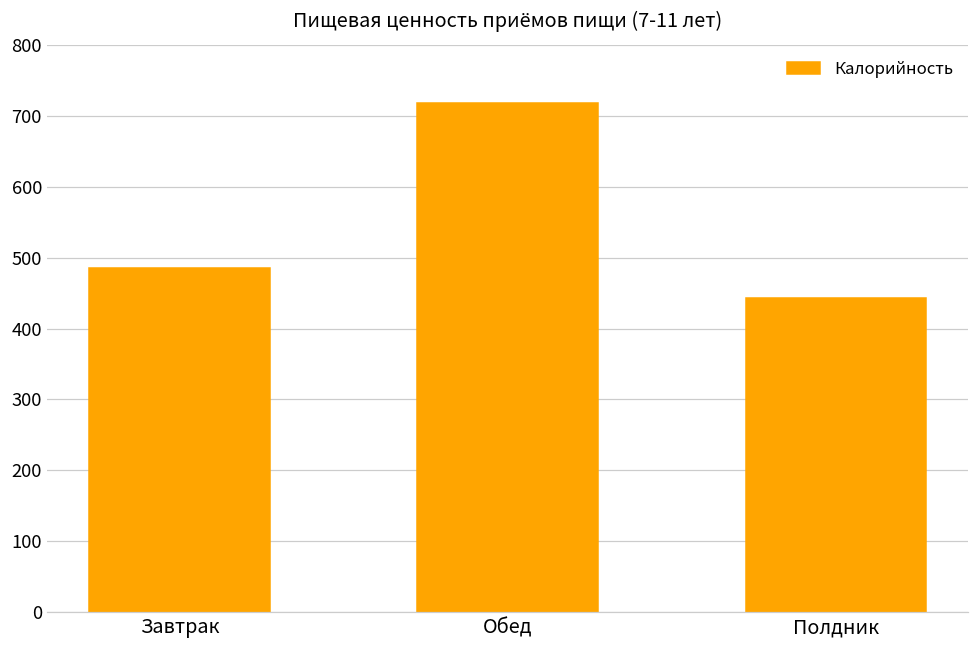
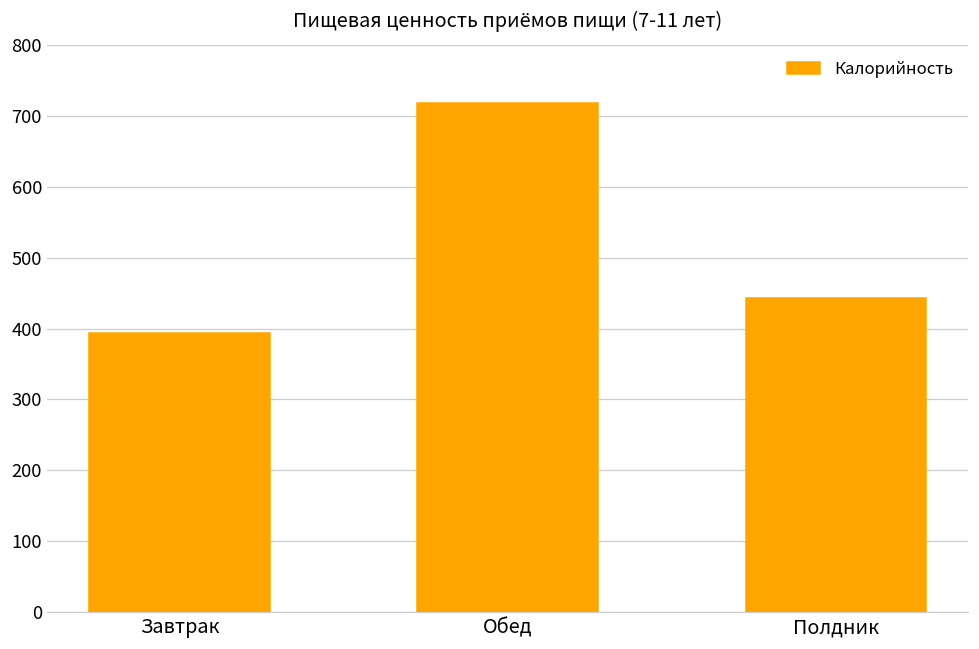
Завтрак: 490 -> 390
